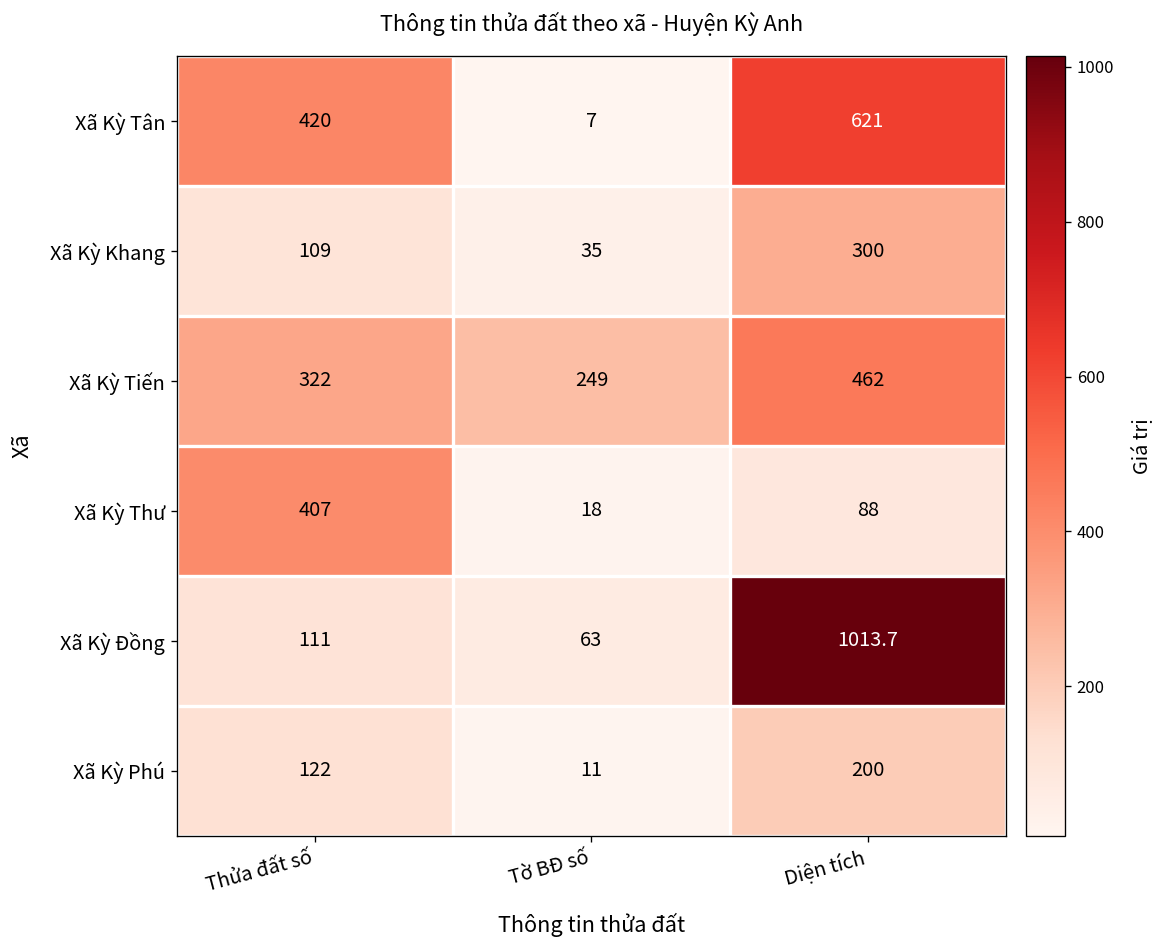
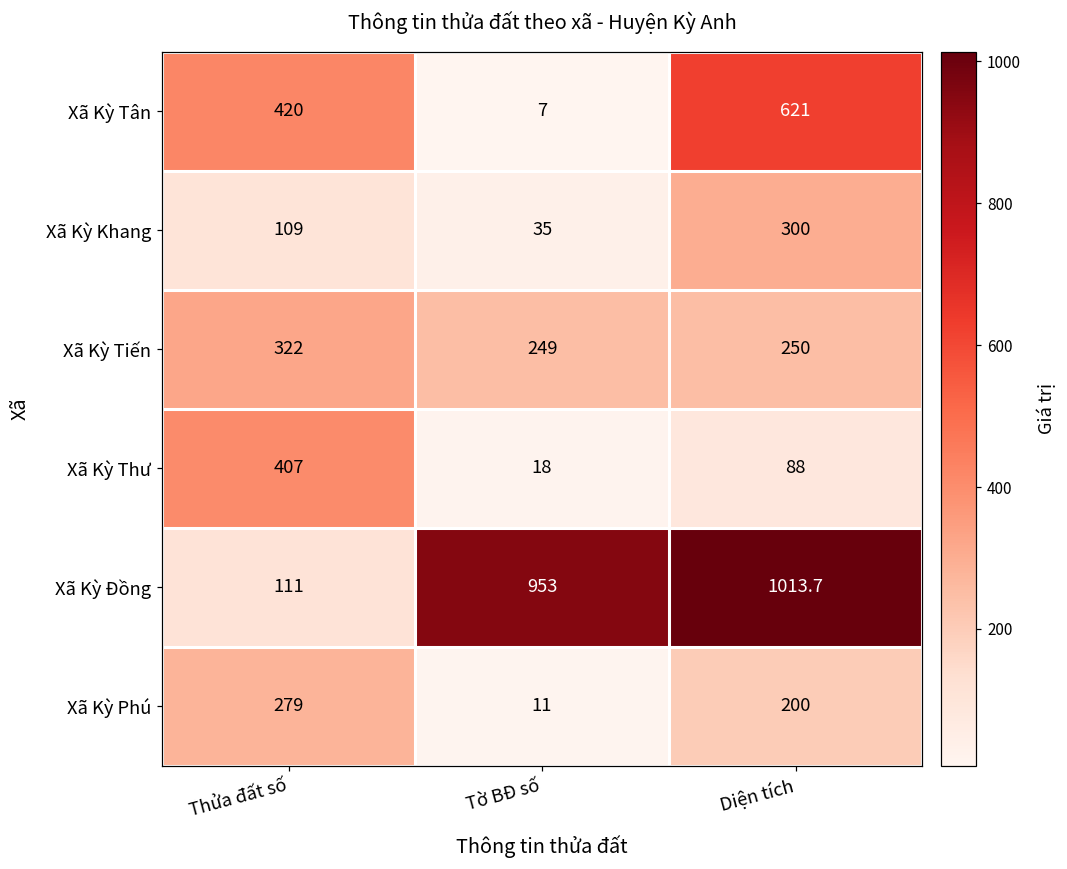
Xã Kỳ Tiến, Diện tích: 462 -> 250
Xã Kỳ Đồng, Tờ BĐ số: 63 -> 953
Xã Kỳ Phú, Thửa đất số: 122 -> 279
